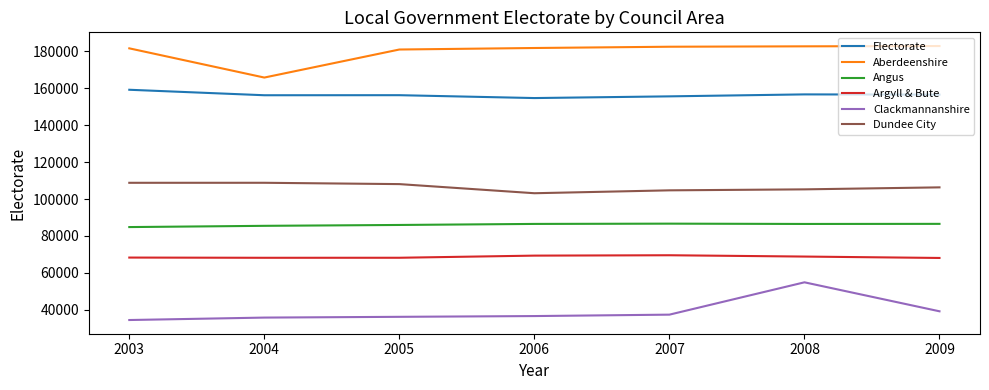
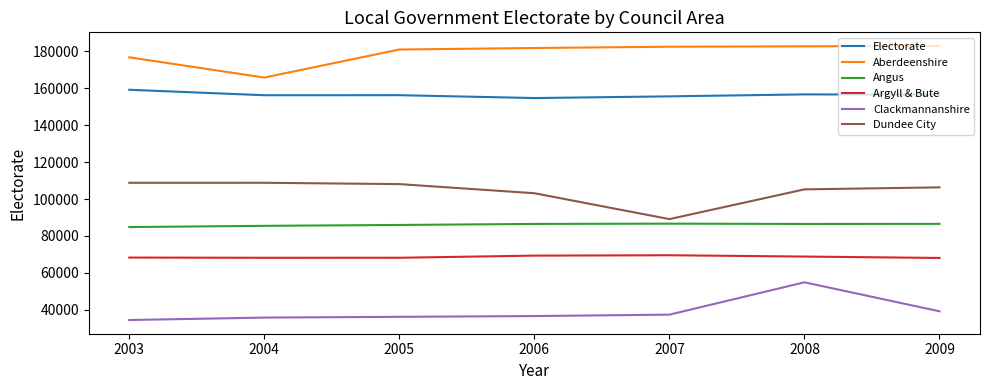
Aberdeenshire, 2003: 182000 -> 177000
Dundee City, 2007: 105000 -> 89000
